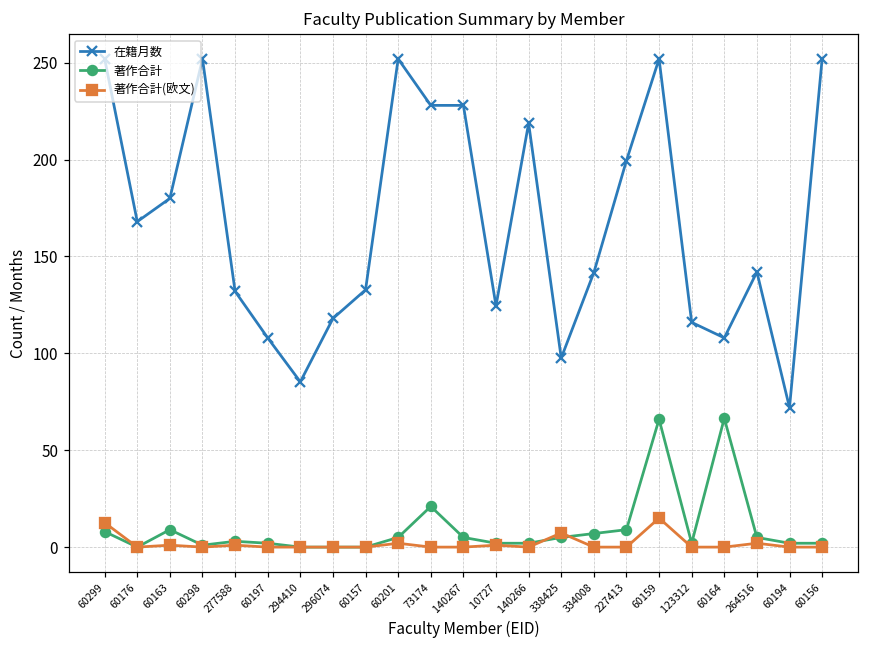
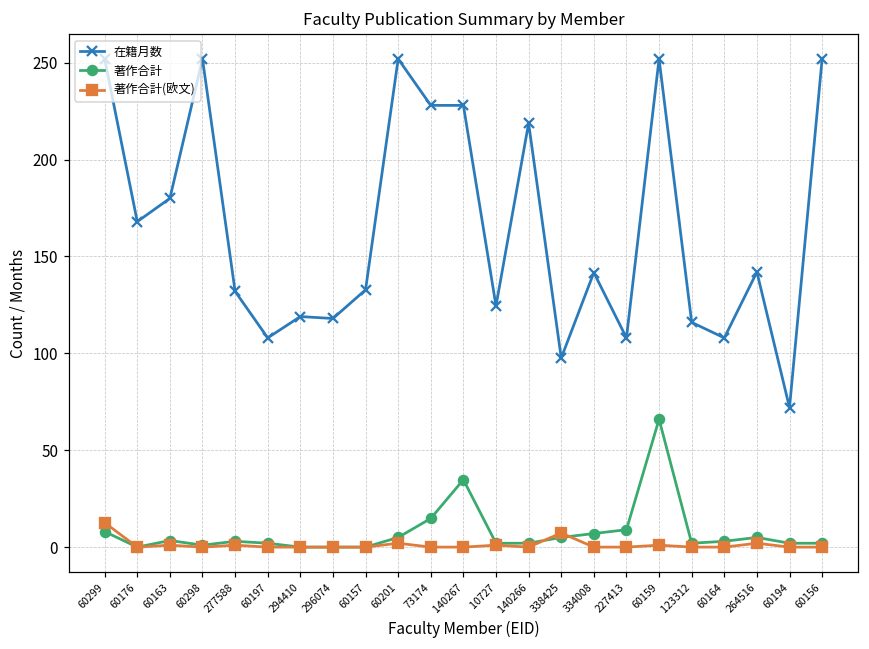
著作合計, 60163: 9 -> 3
在籍月数, 294410: 85 -> 119
著作合計, 73174: 21 -> 15
著作合計, 140267: 5 -> 35
在籍月数, 227413: 200 -> 108
著作合計(欧文), 60159: 15 -> 1
著作合計, 60164: 67 -> 3
